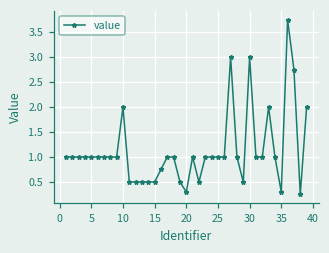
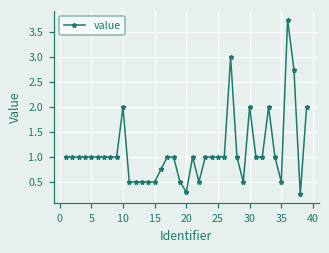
30: 3 -> 2
35: 0.3 -> 0.5
